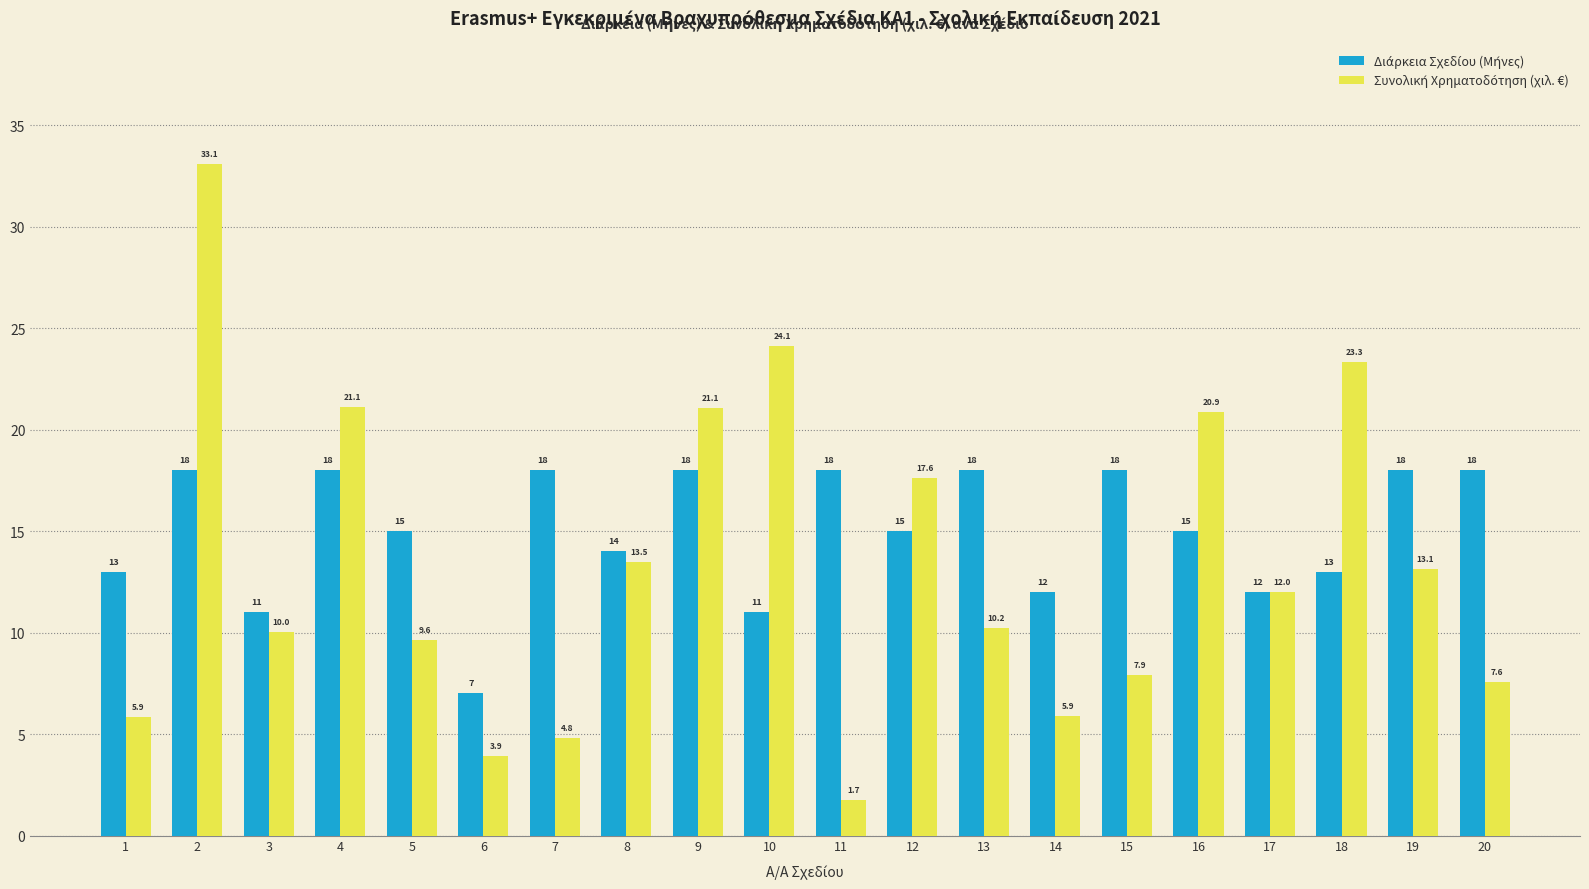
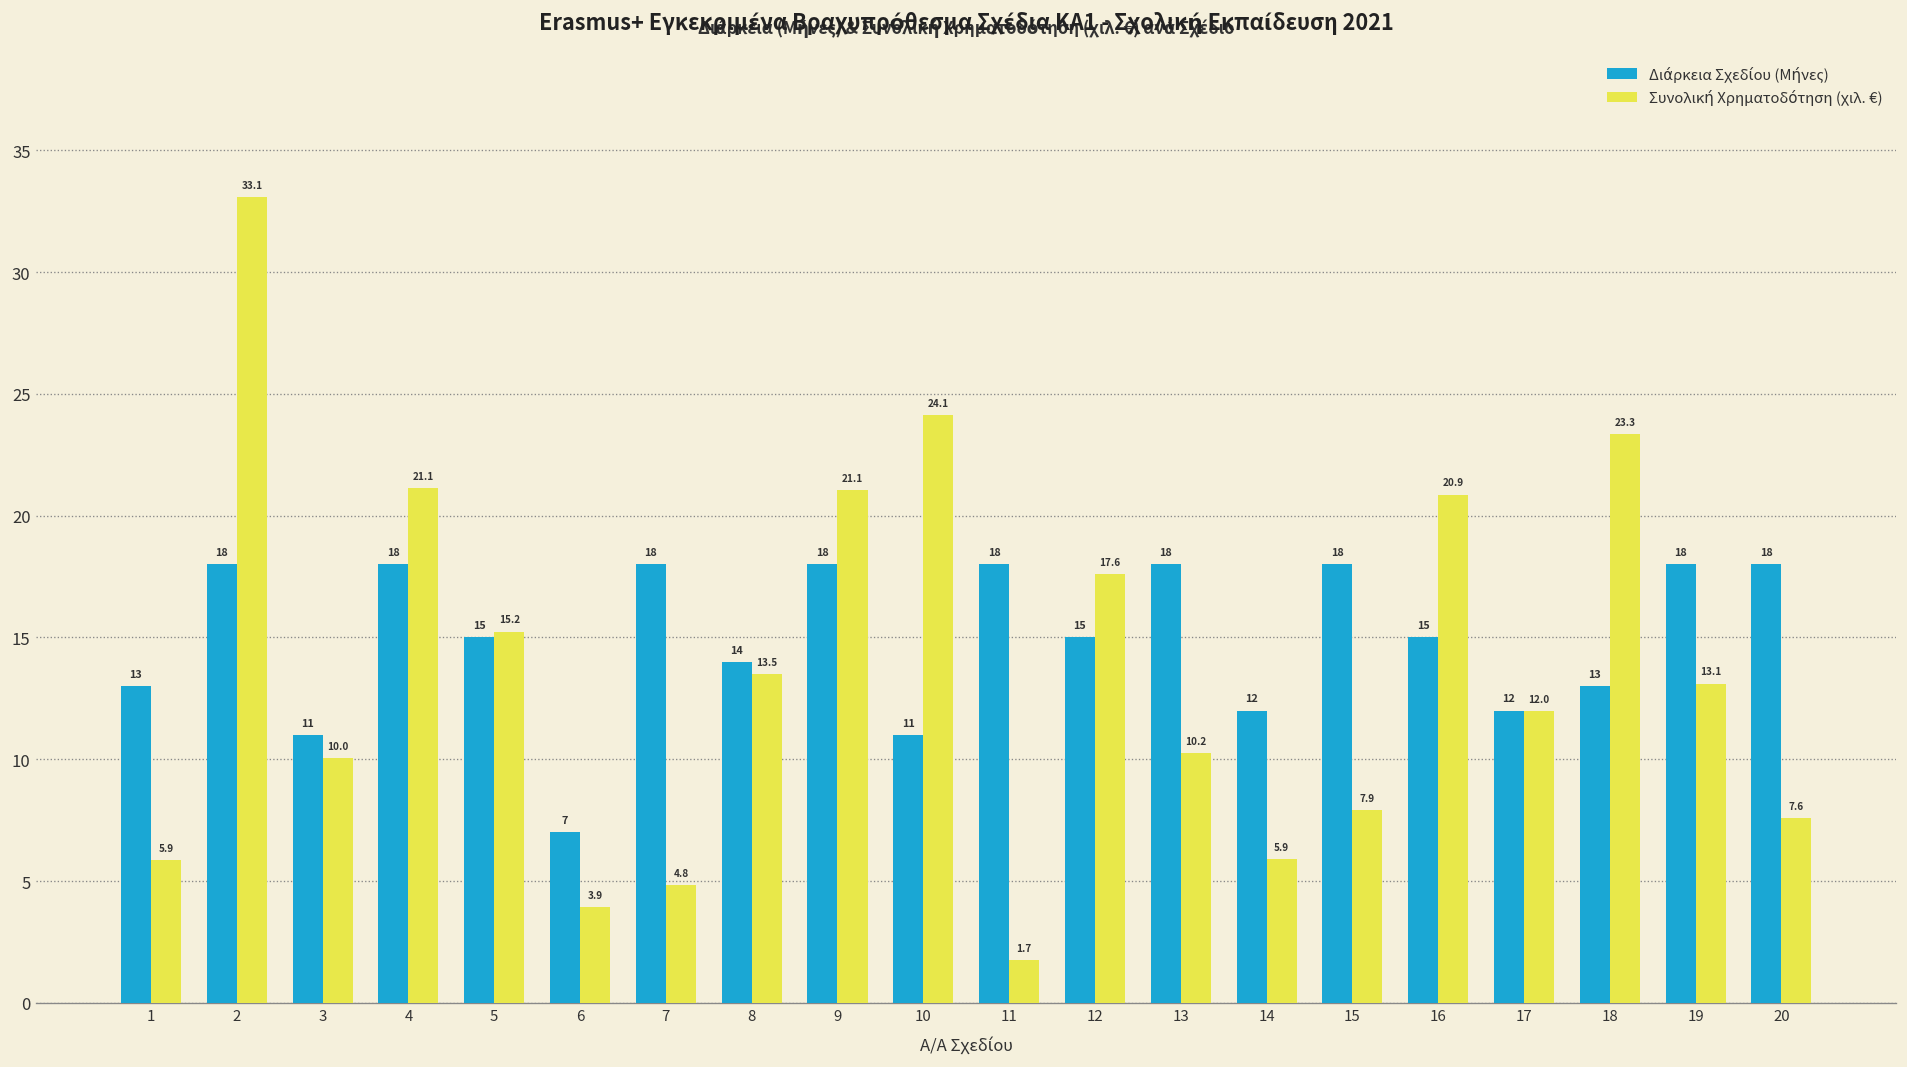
Συνολική Χρηματοδότηση (χιλ. €), 5: 9.6 -> 15.2
